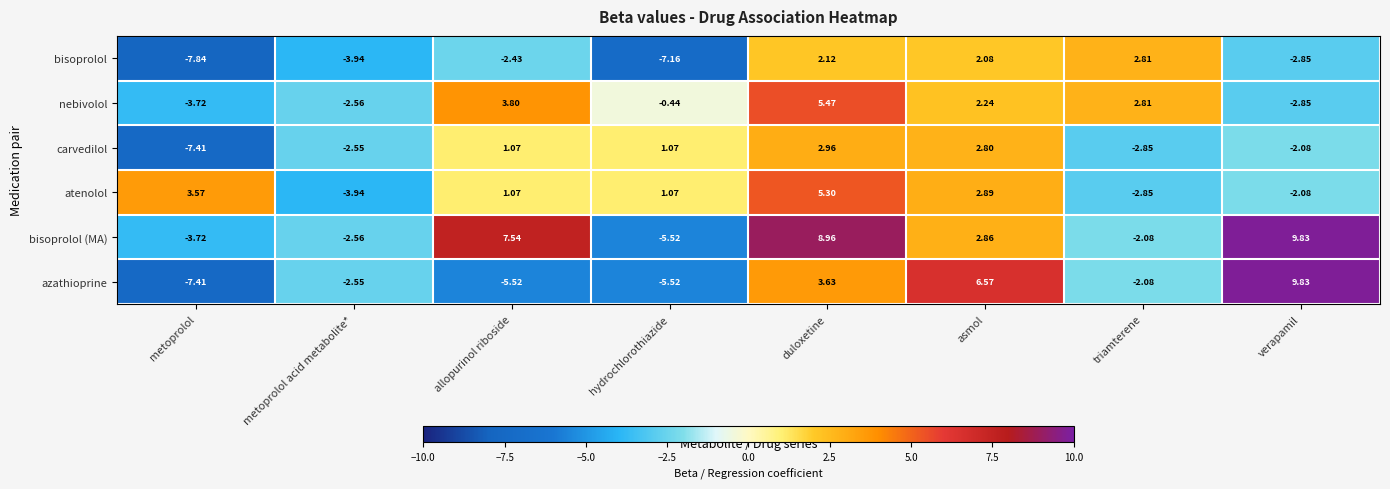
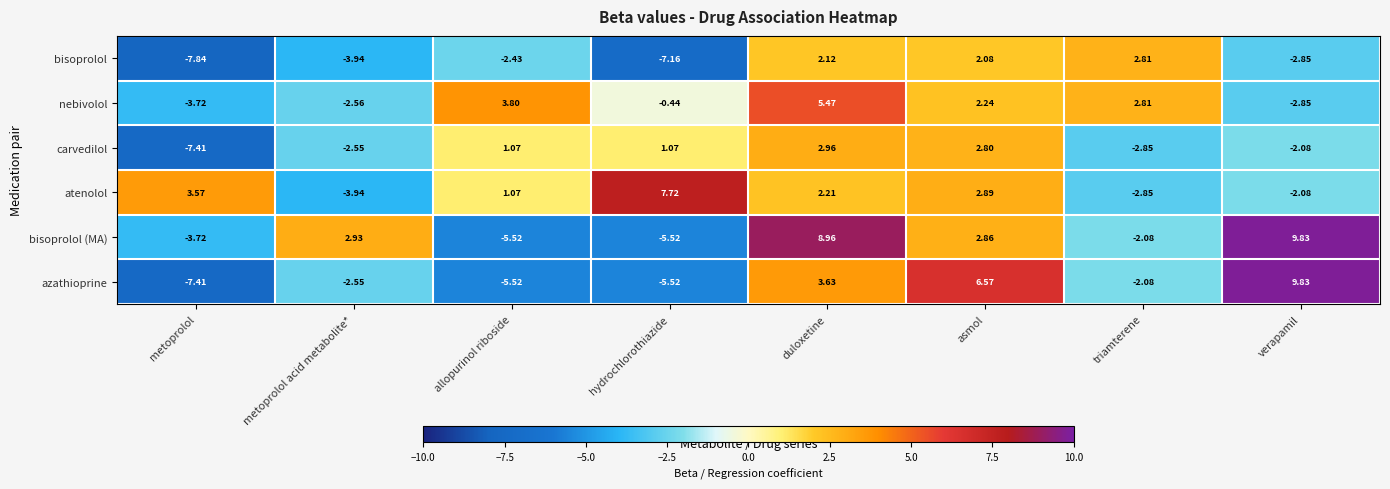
atenolol, hydrochlorothiazide: 1.07 -> 7.72
atenolol, duloxetine: 5.30 -> 2.21
bisoprolol (MA), metoprolol acid metabolite*: -2.56 -> 2.93
bisoprolol (MA), allopurinol riboside: 7.54 -> -5.52
